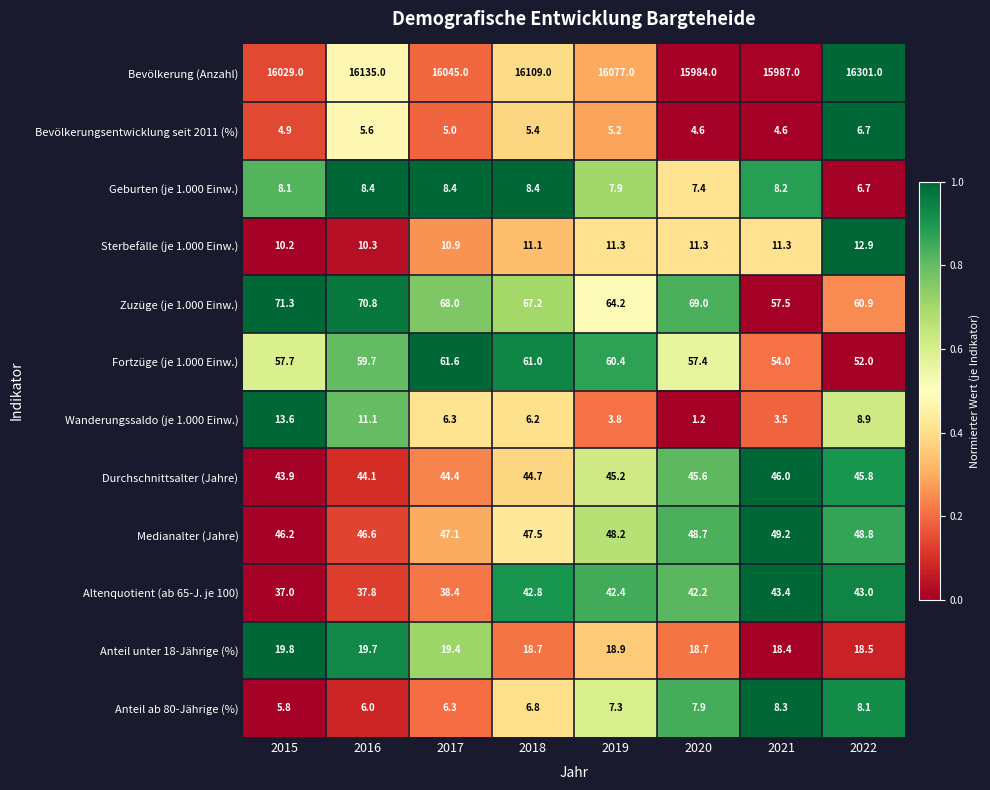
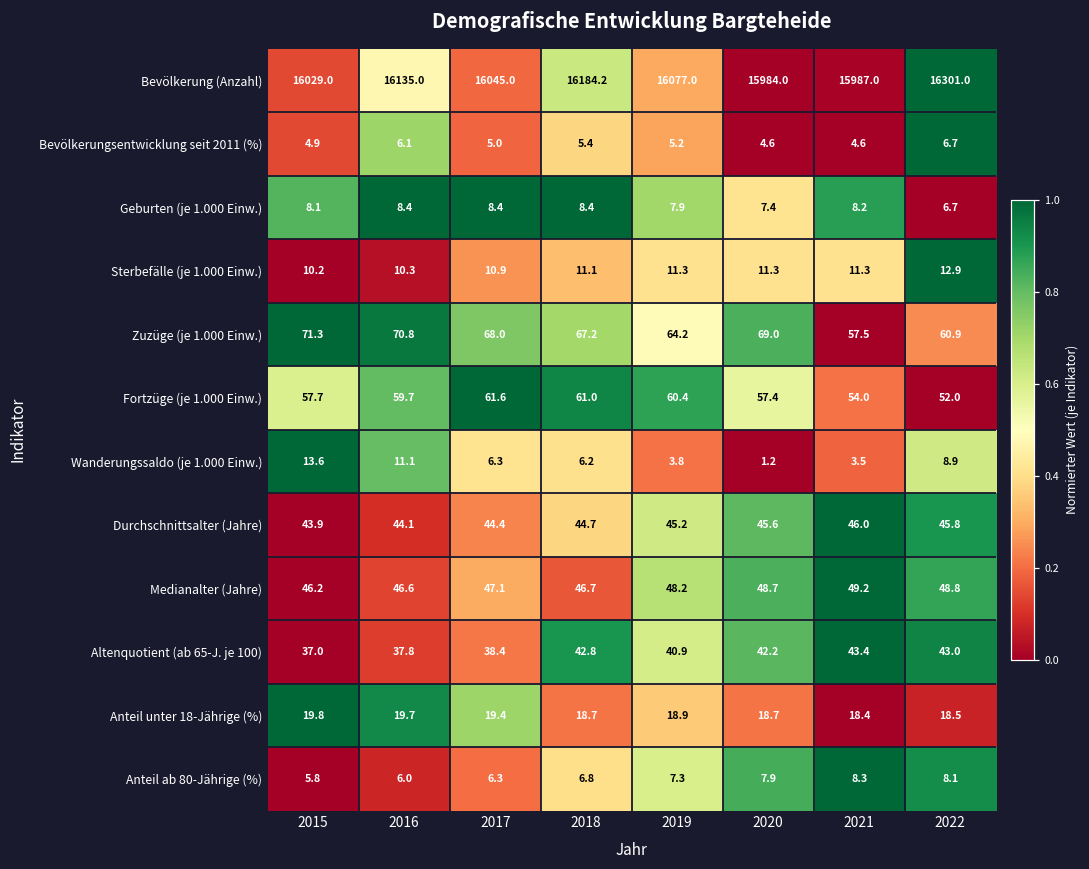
Bevölkerung (Anzahl), 2018: 16109.0 -> 16184.2
Bevölkerungsentwicklung seit 2011 (%), 2016: 5.6 -> 6.1
Medianalter (Jahre), 2018: 47.5 -> 46.7
Altenquotient (ab 65-J. je 100), 2019: 42.4 -> 40.9
